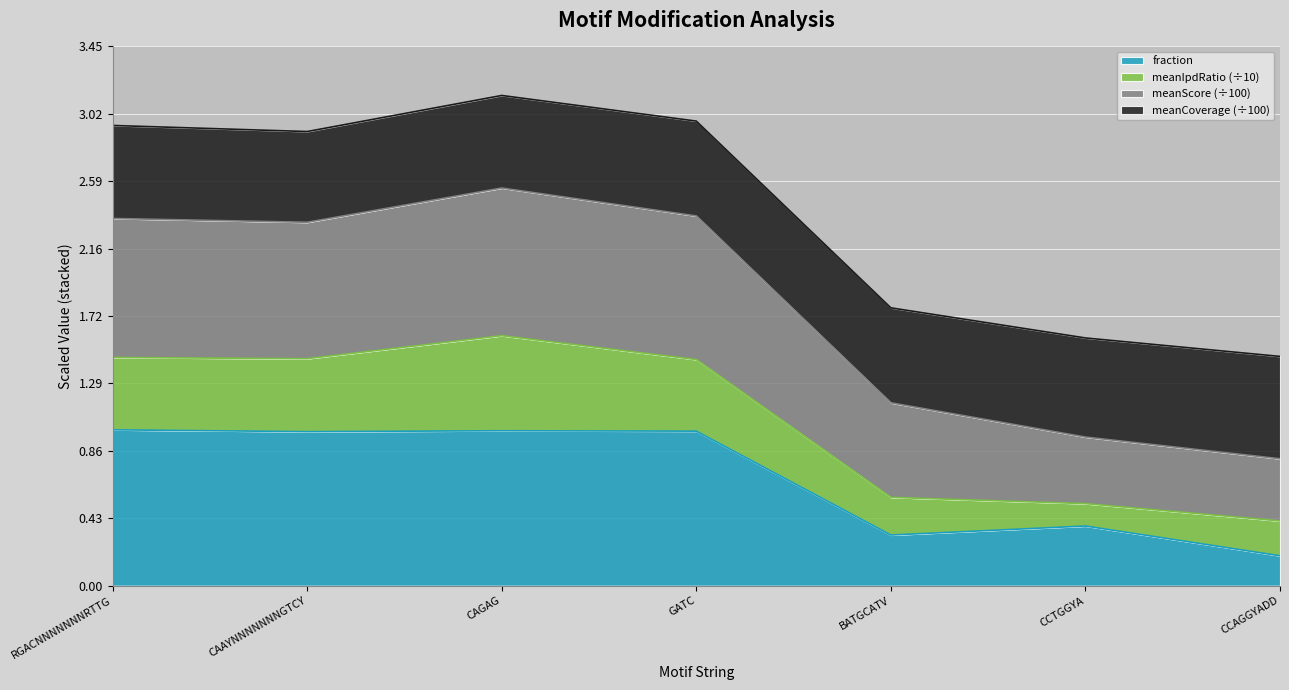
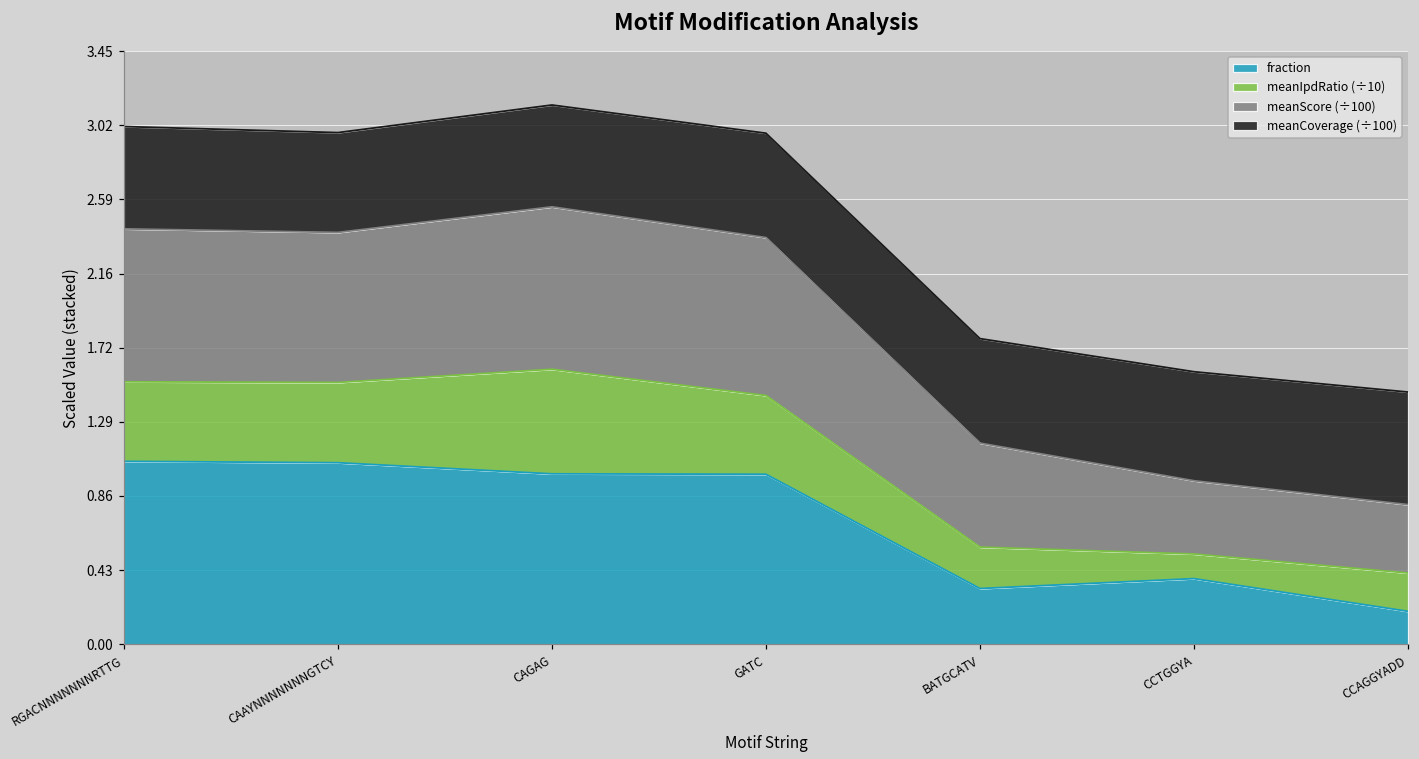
fraction, RGACNNNNNNNRTTG: 1.00 -> 1.06
fraction, CAAYNNNNNNNGTCY: 0.99 -> 1.06
